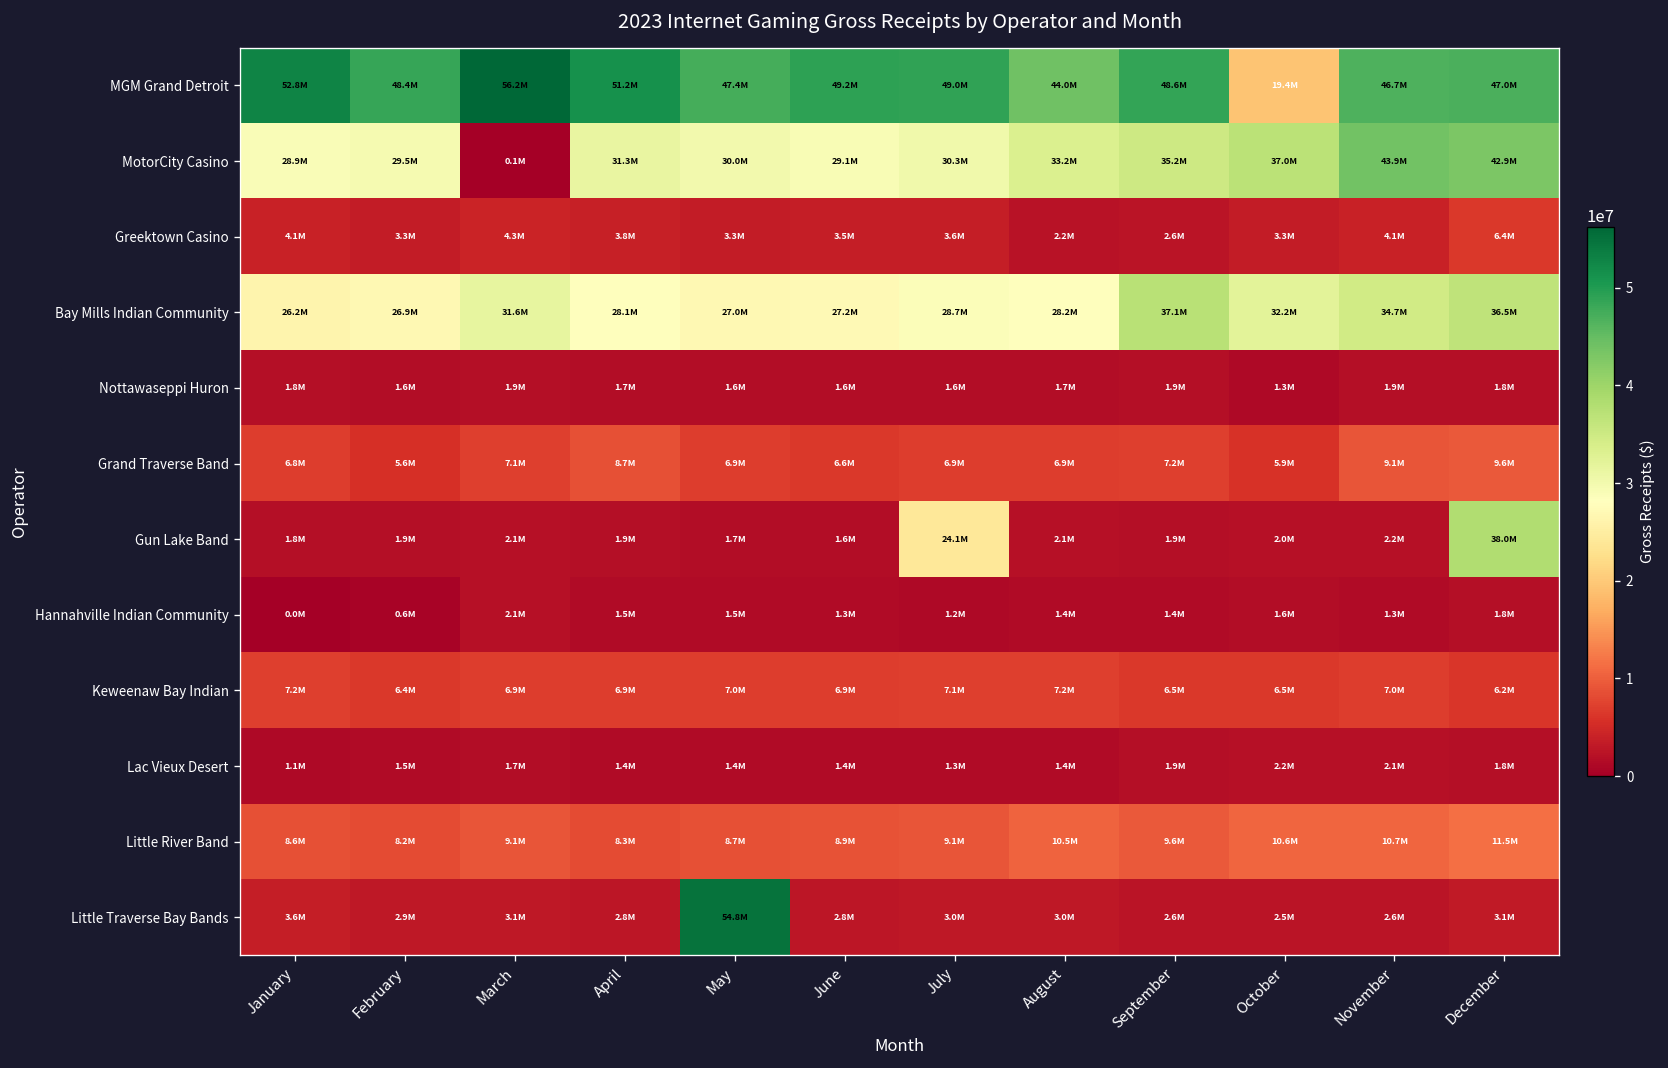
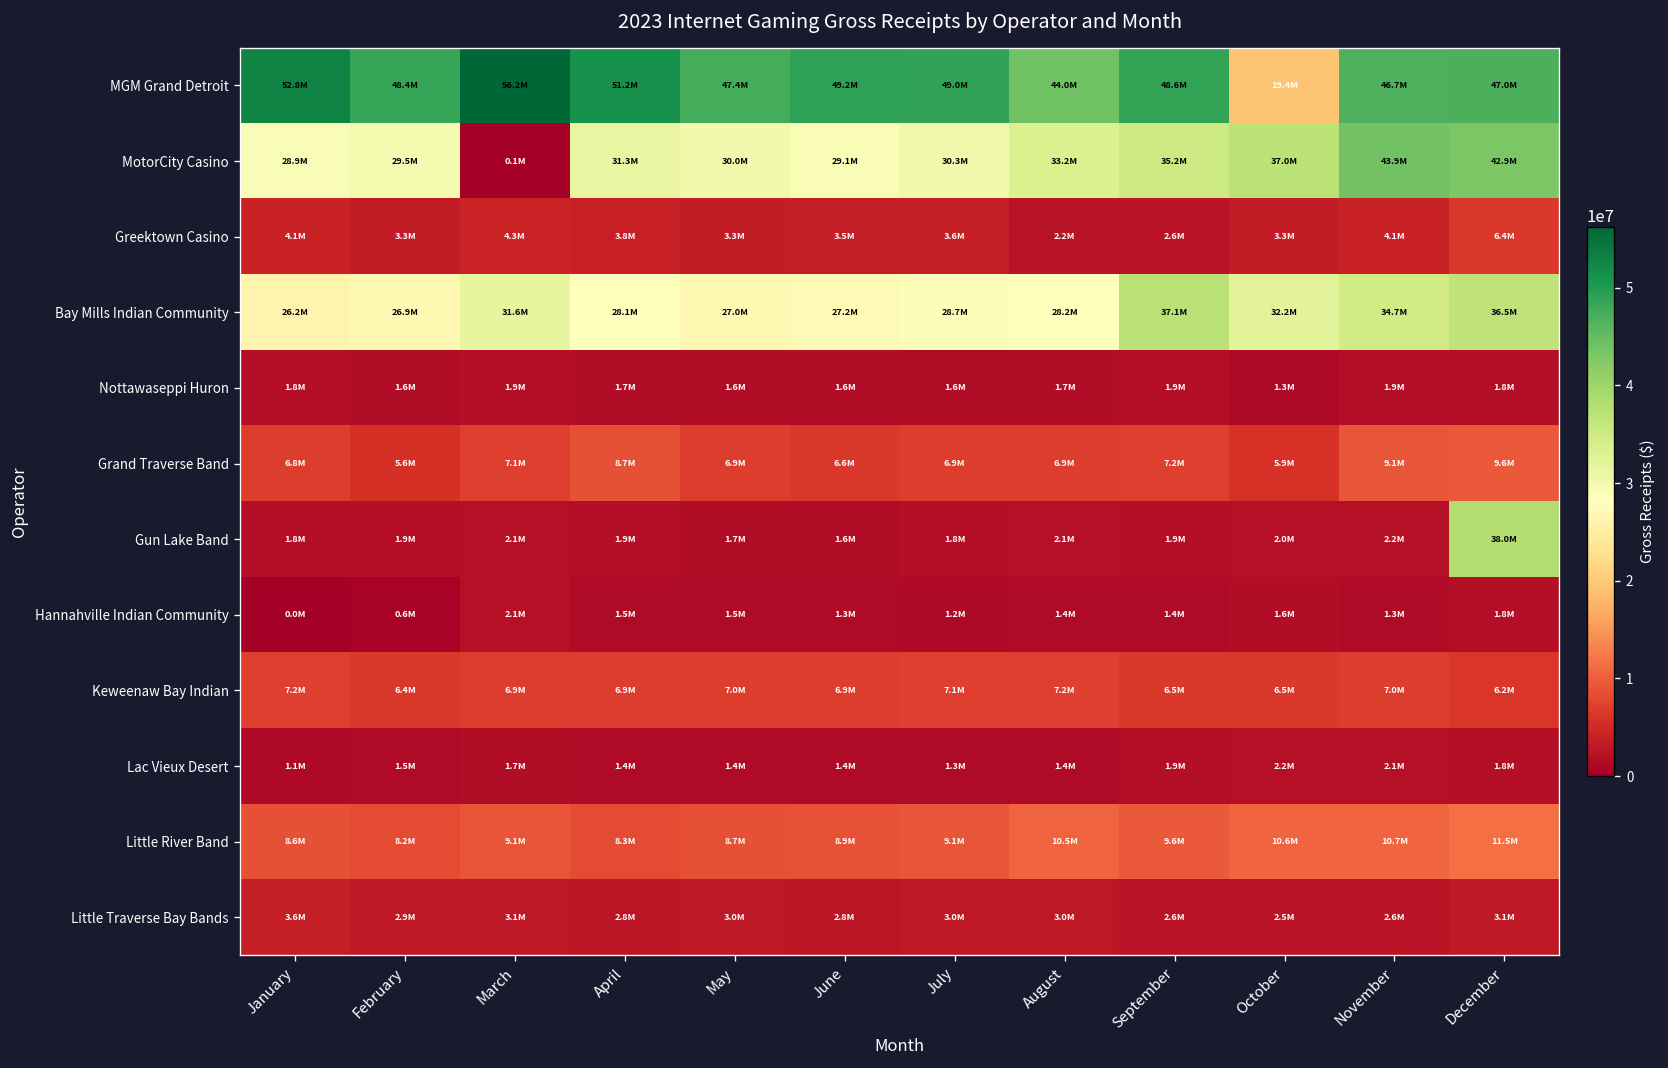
Gun Lake Band, July: 24.1M -> 1.8M
Little Traverse Bay Bands, May: 54.8M -> 3.0M
